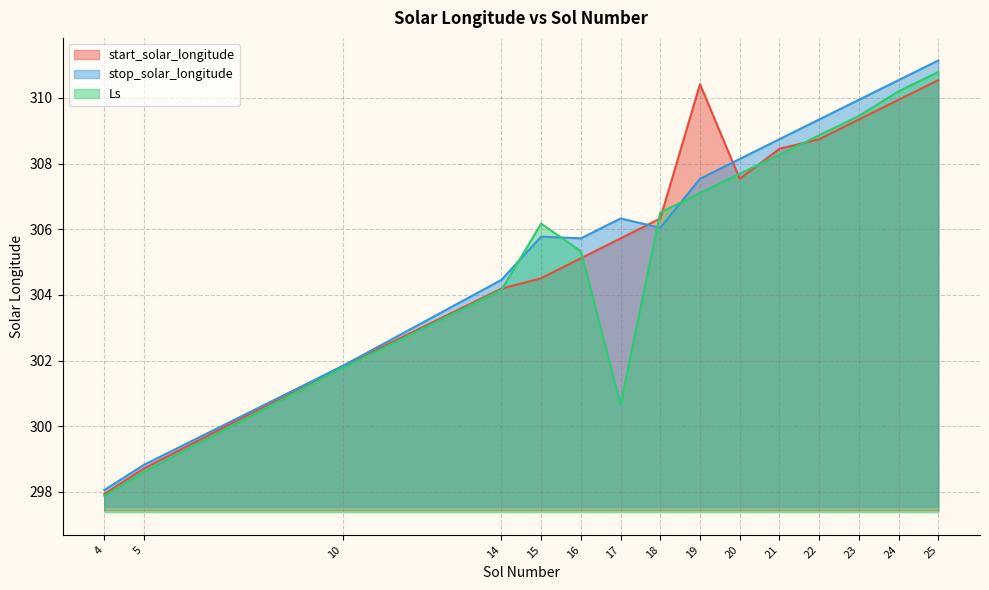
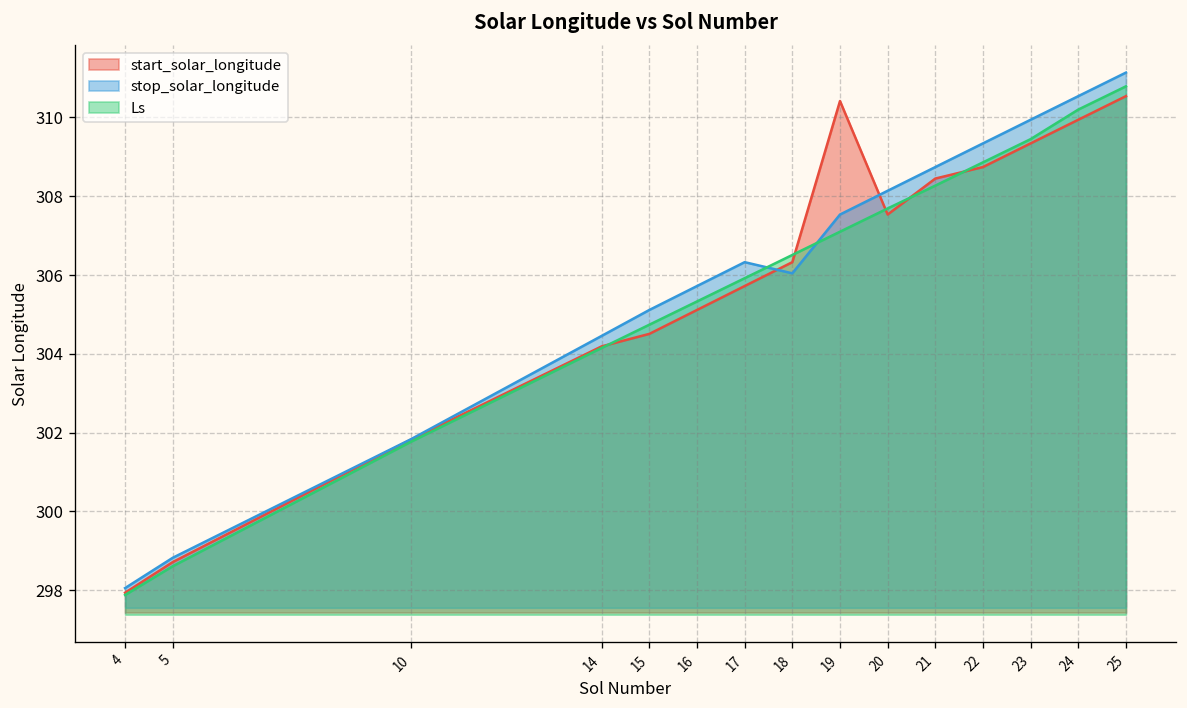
stop_solar_longitude, 15: 305.8 -> 305.1
Ls, 15: 306.2 -> 304.7
Ls, 17: 300.7 -> 305.9
